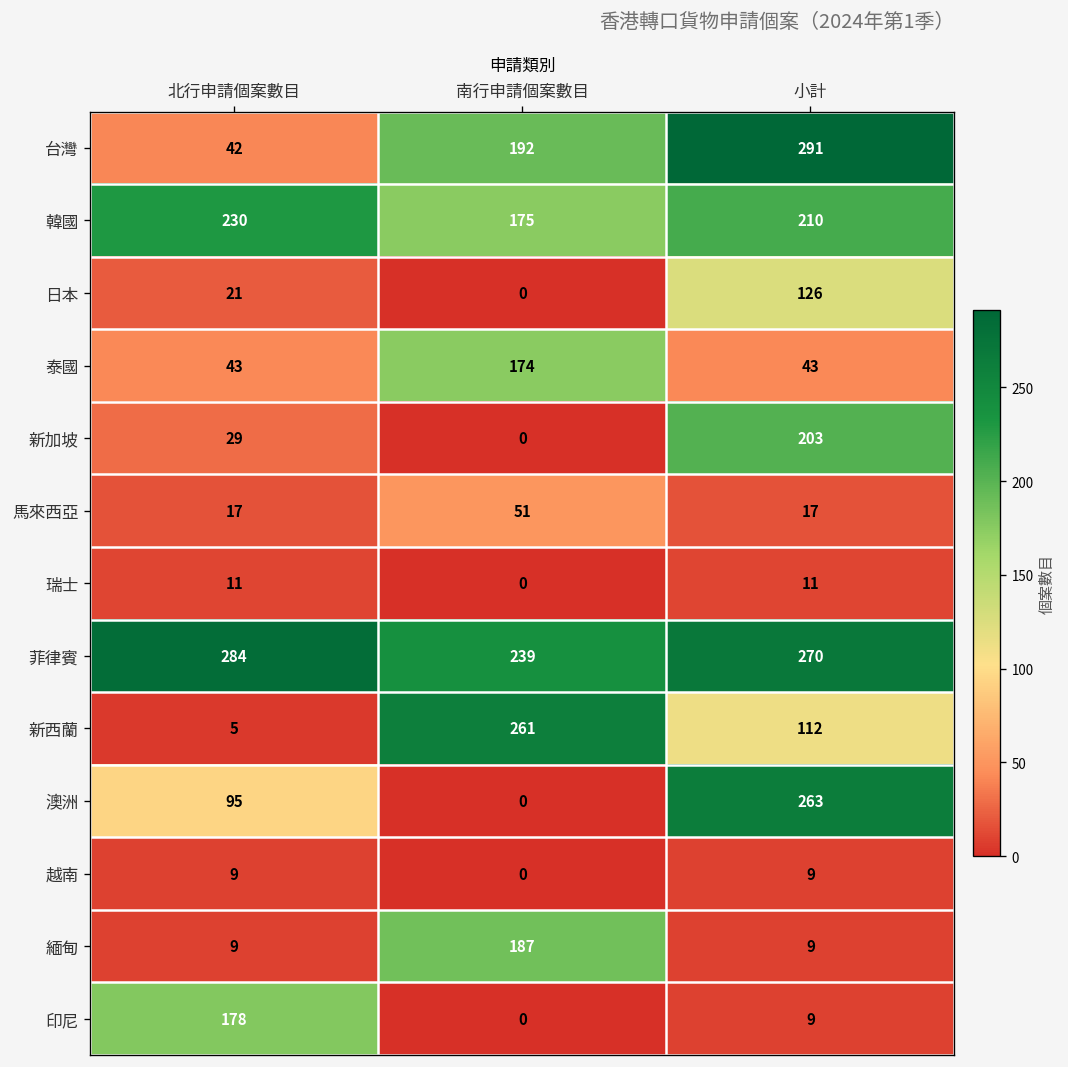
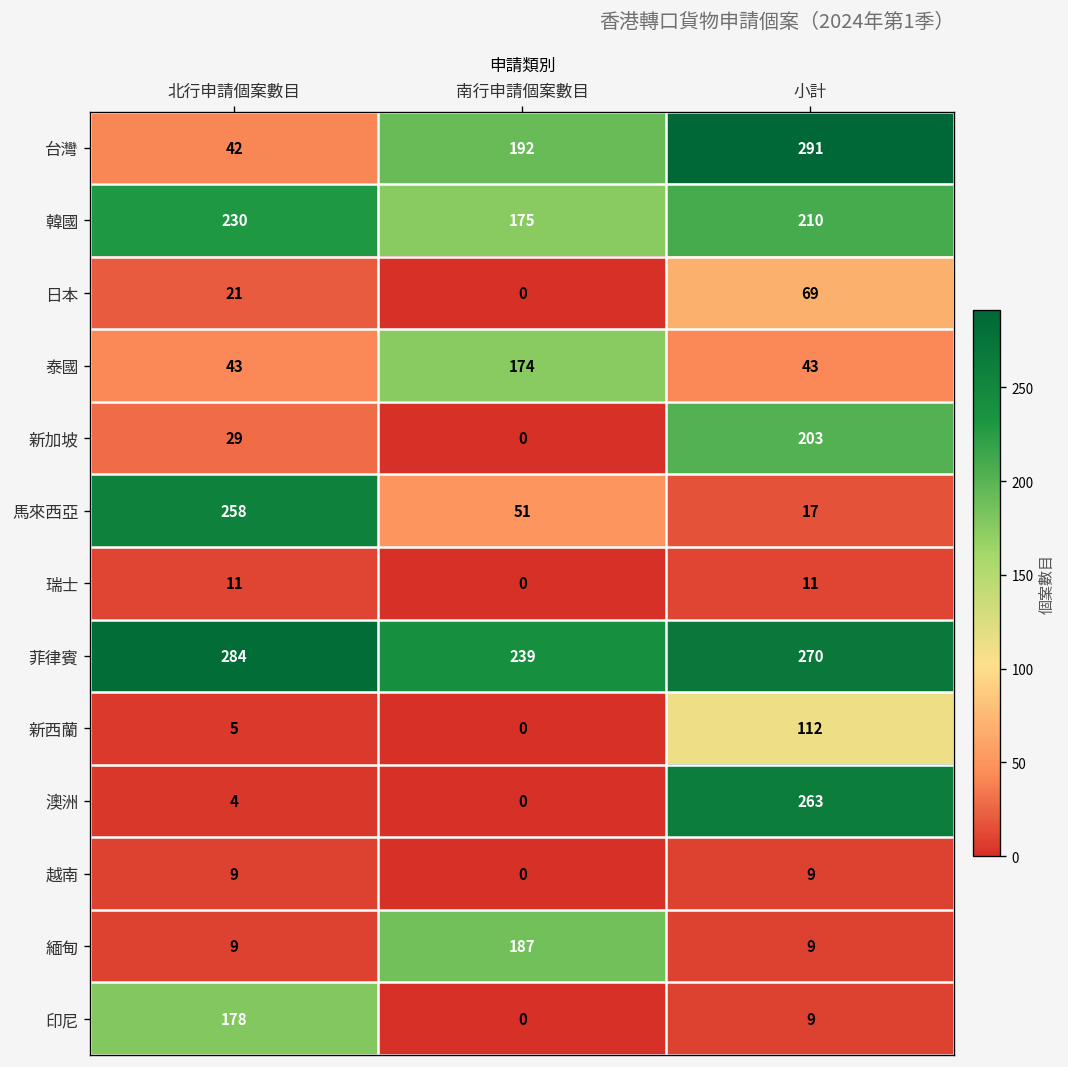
日本, 小計: 126 -> 69
馬來西亞, 北行申請個案數目: 17 -> 258
新西蘭, 南行申請個案數目: 261 -> 0
澳洲, 北行申請個案數目: 95 -> 4
